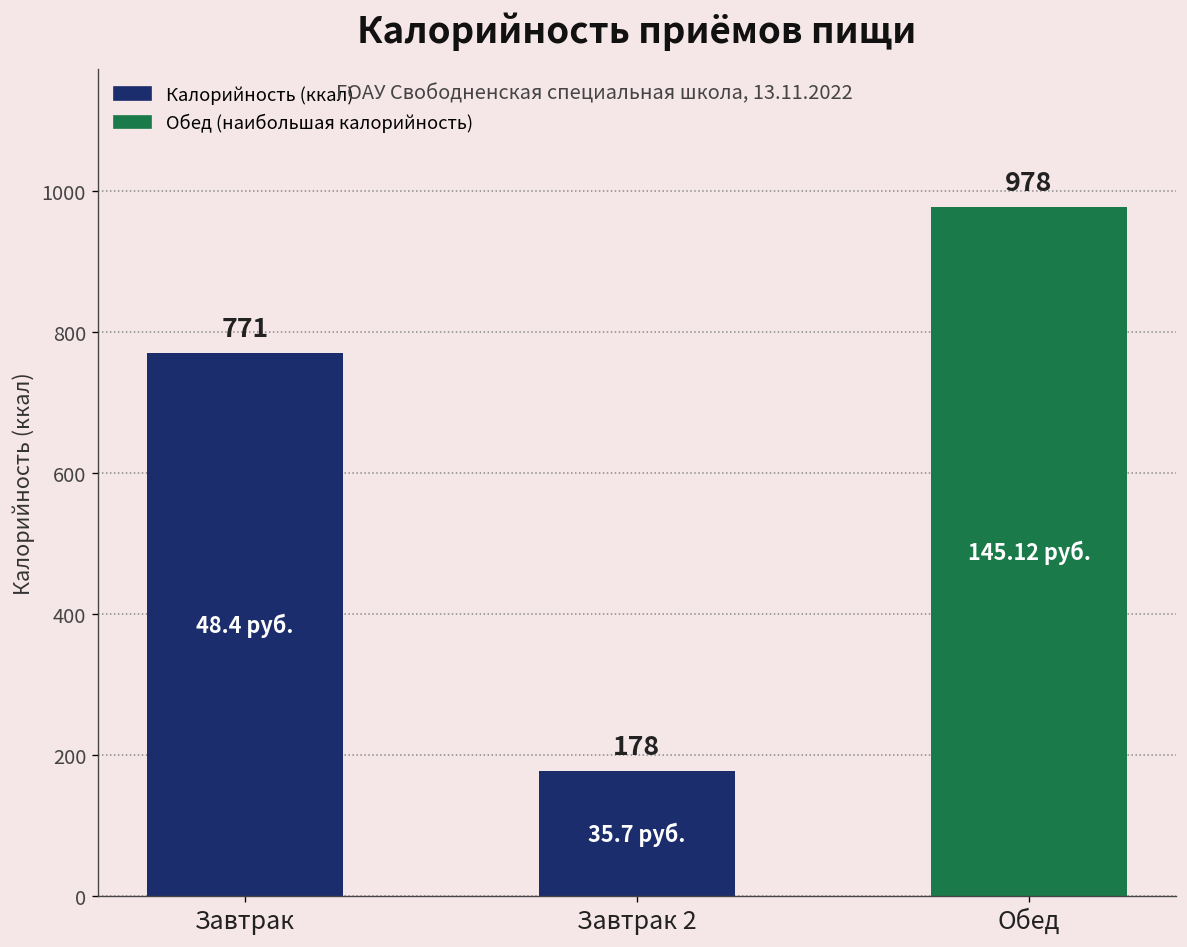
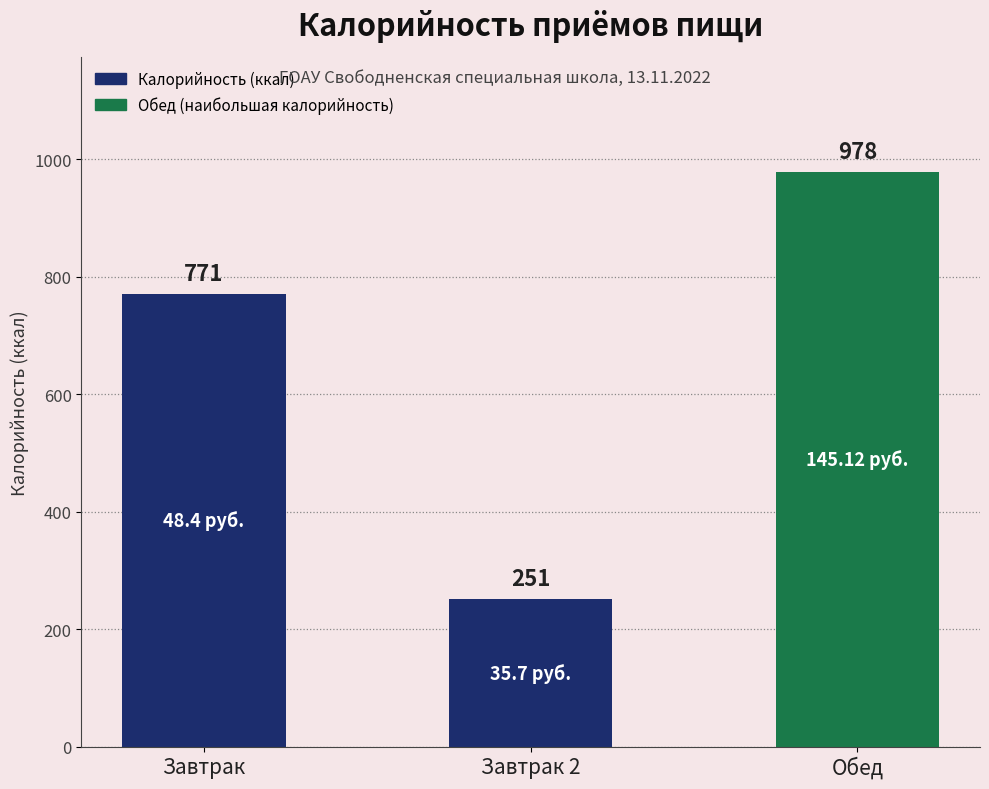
Завтрак 2: 178 -> 251
